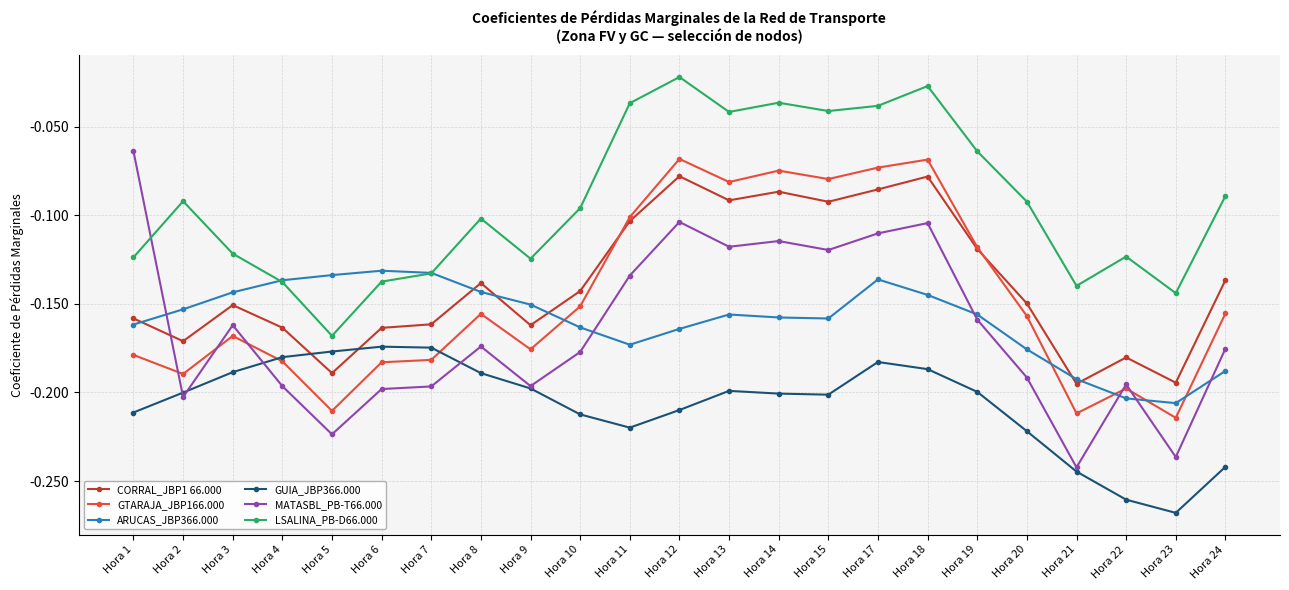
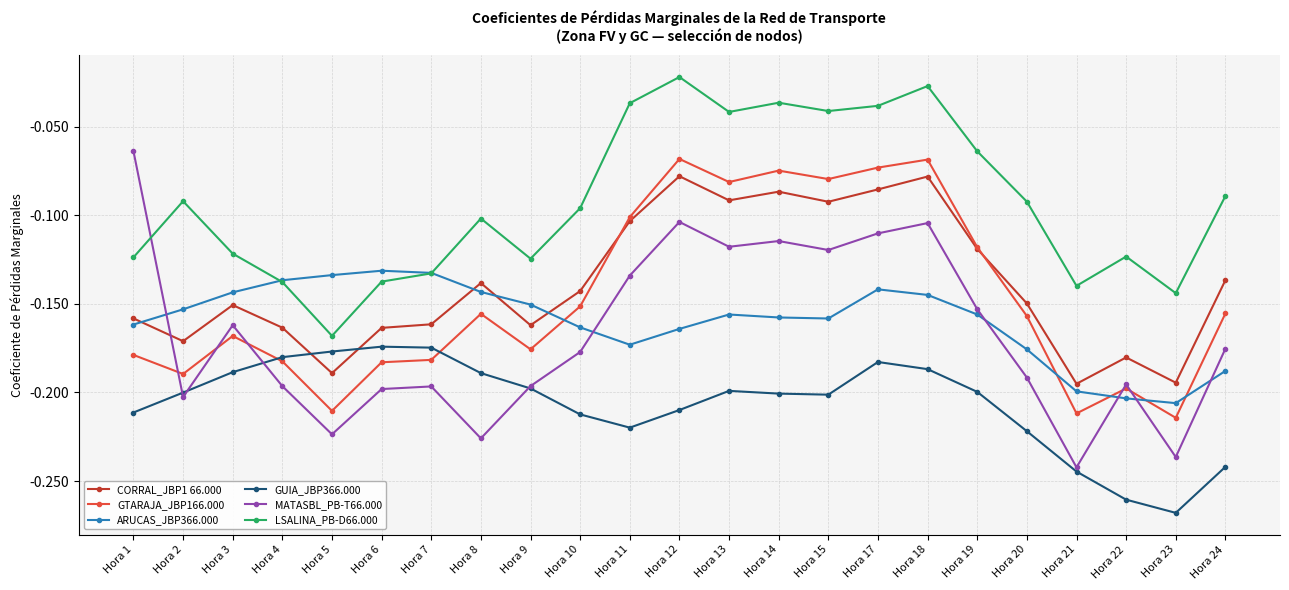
MATASBL_PB-T66.000, Hora 8: -0.174 -> -0.226
ARUCAS_JBP366.000, Hora 17: -0.136 -> -0.142
MATASBL_PB-T66.000, Hora 19: -0.159 -> -0.153
ARUCAS_JBP366.000, Hora 21: -0.192 -> -0.199
